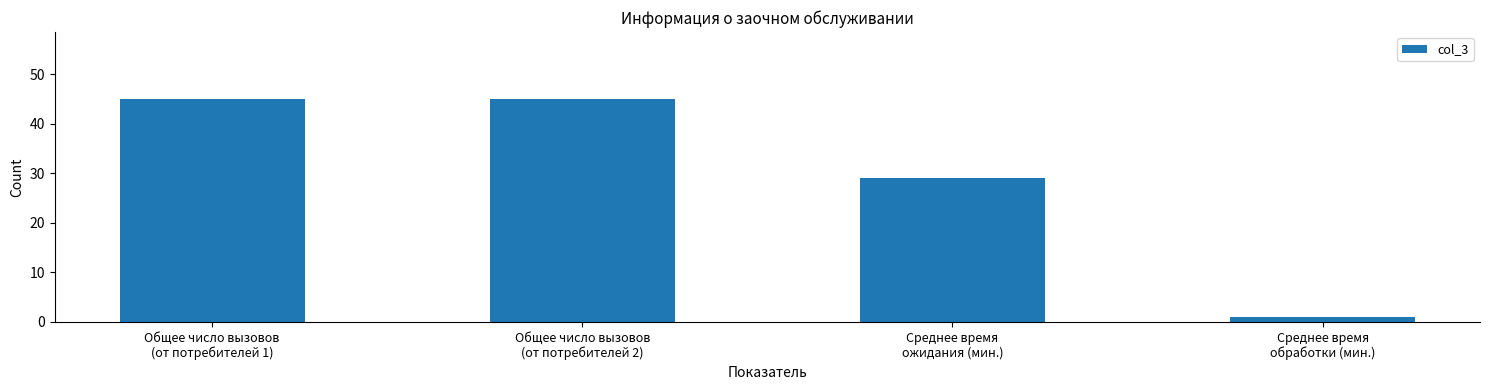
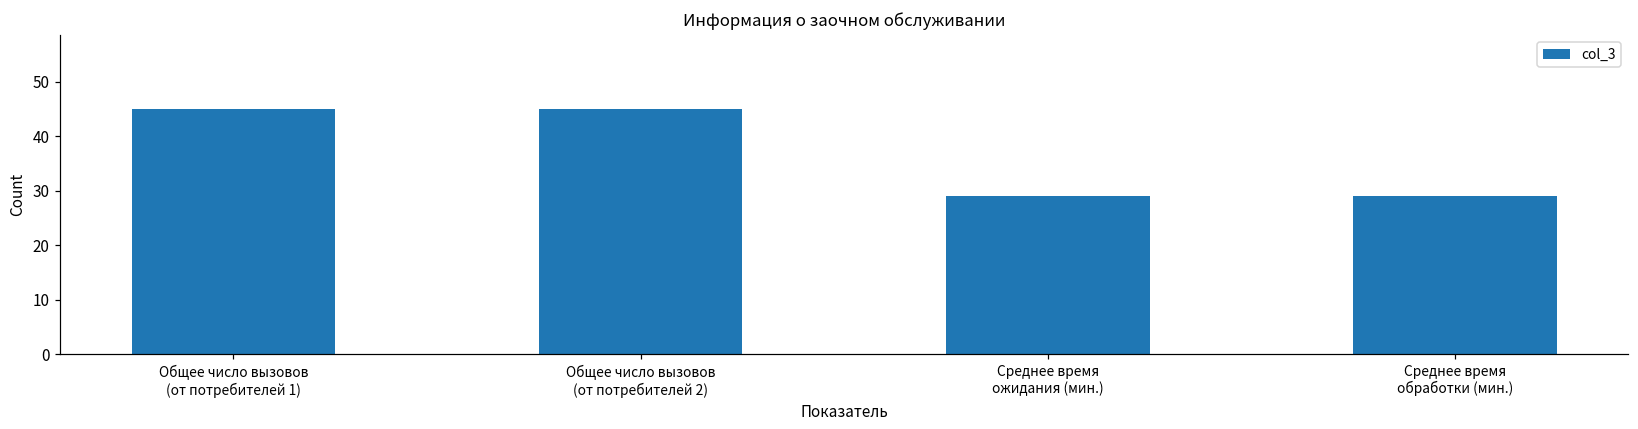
Среднее время обработки (мин.): 1 -> 29
